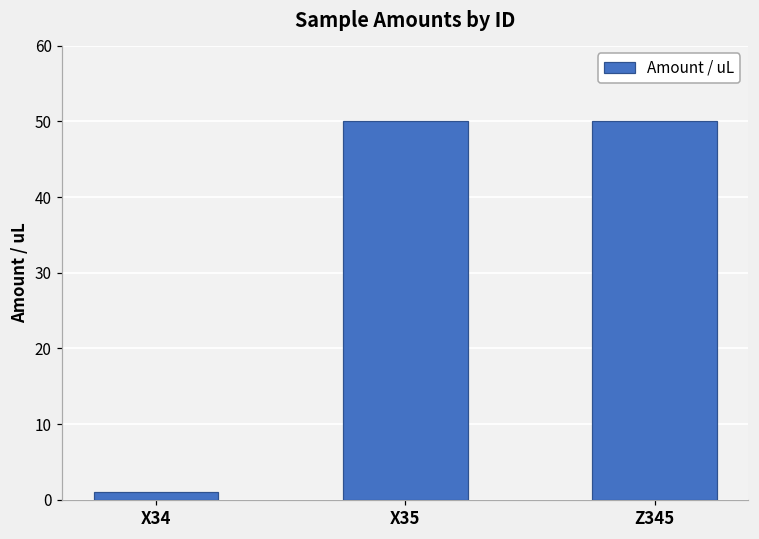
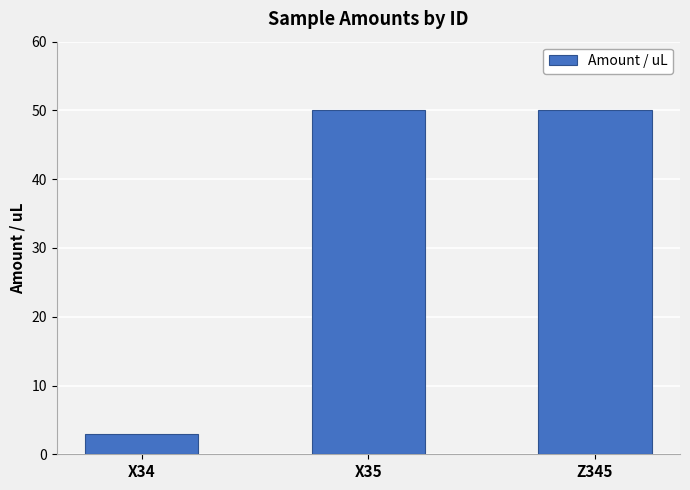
X34: 1 -> 3
